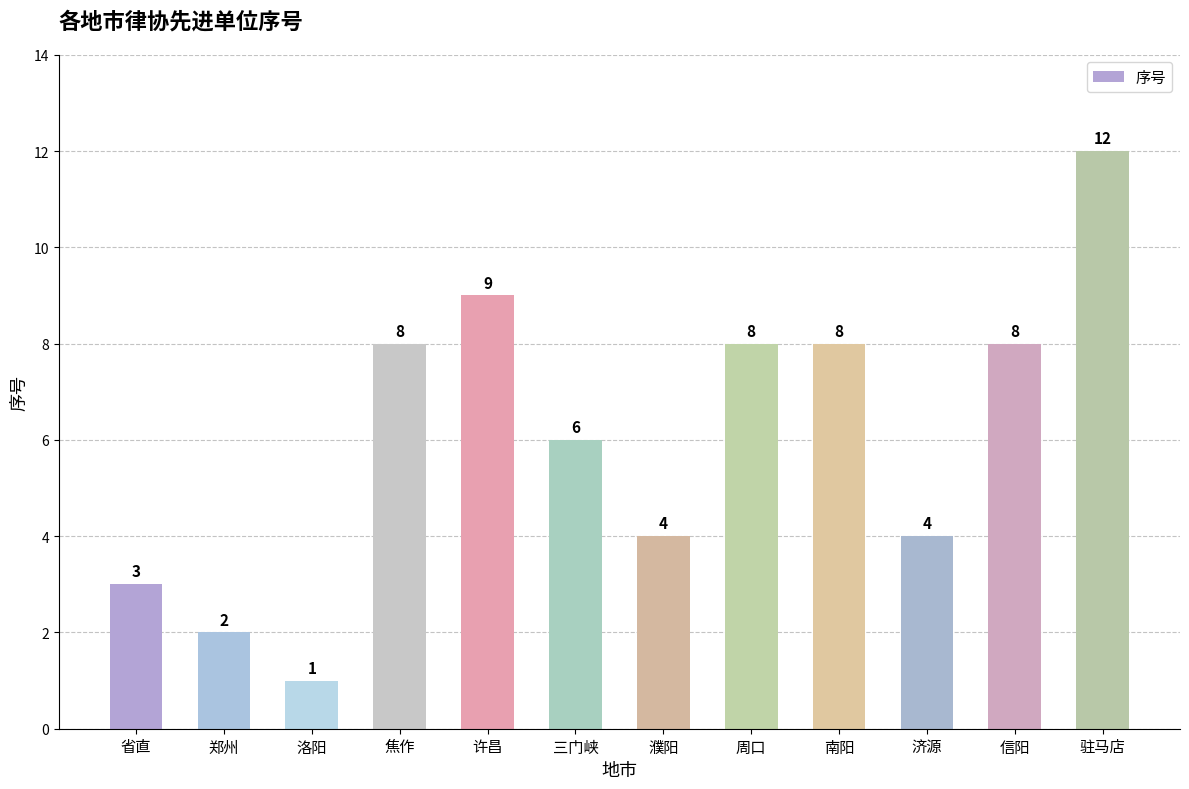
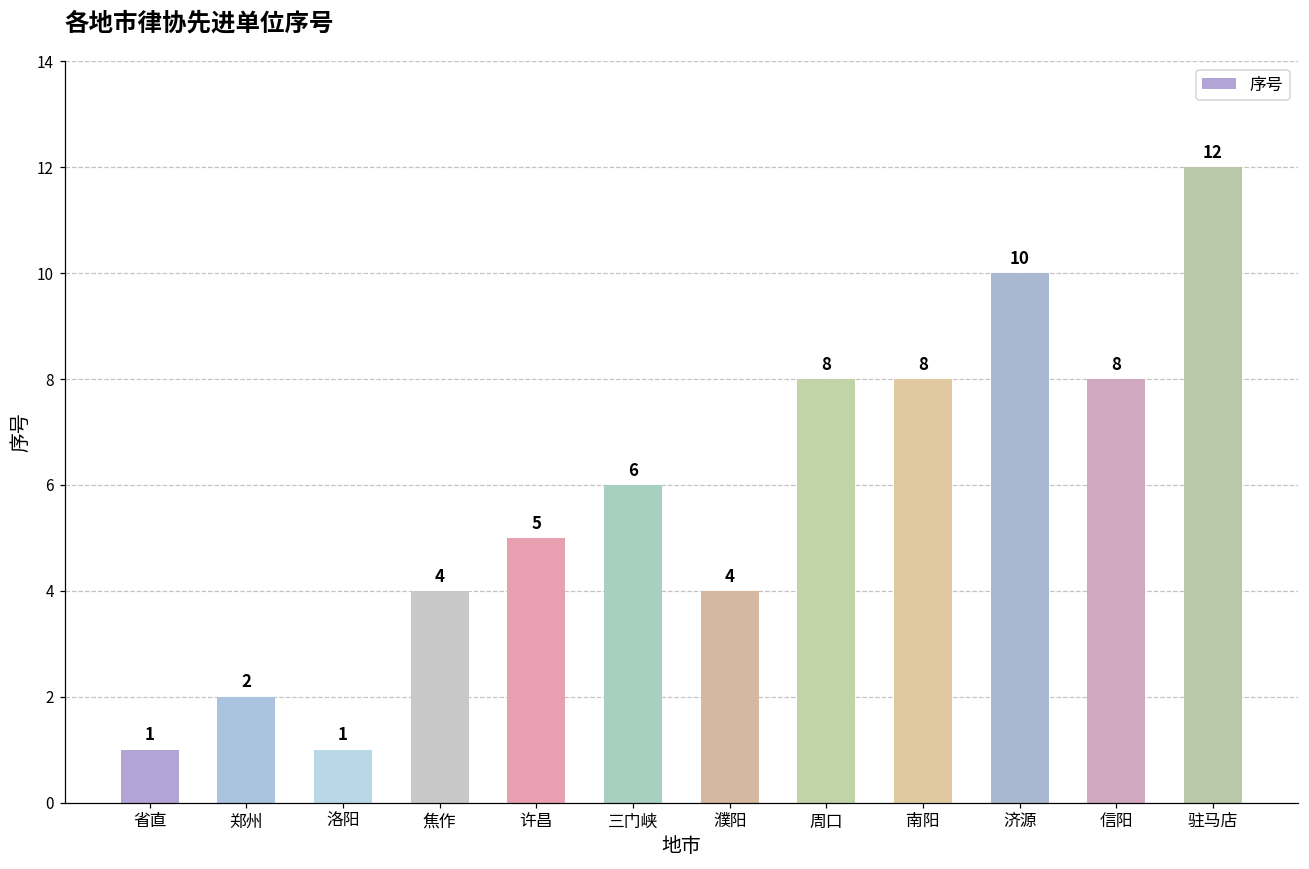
省直: 3 -> 1
焦作: 8 -> 4
许昌: 9 -> 5
济源: 4 -> 10
